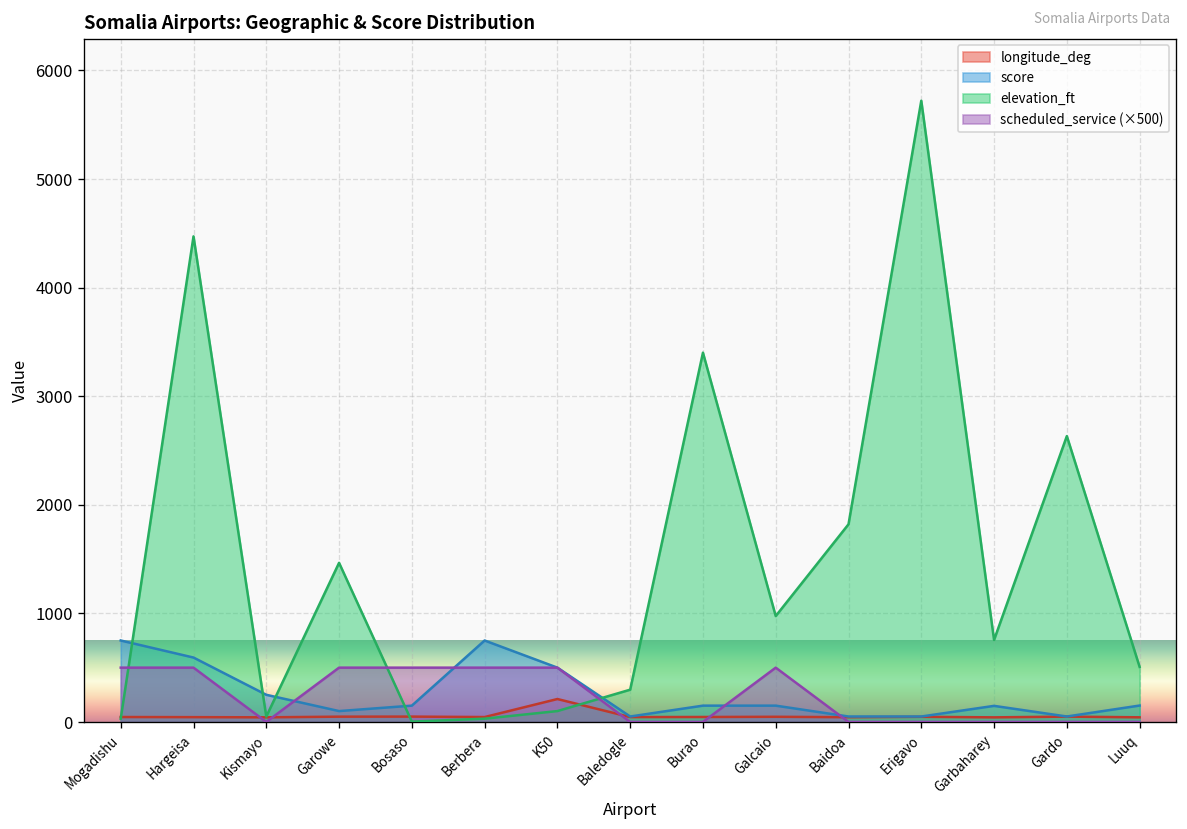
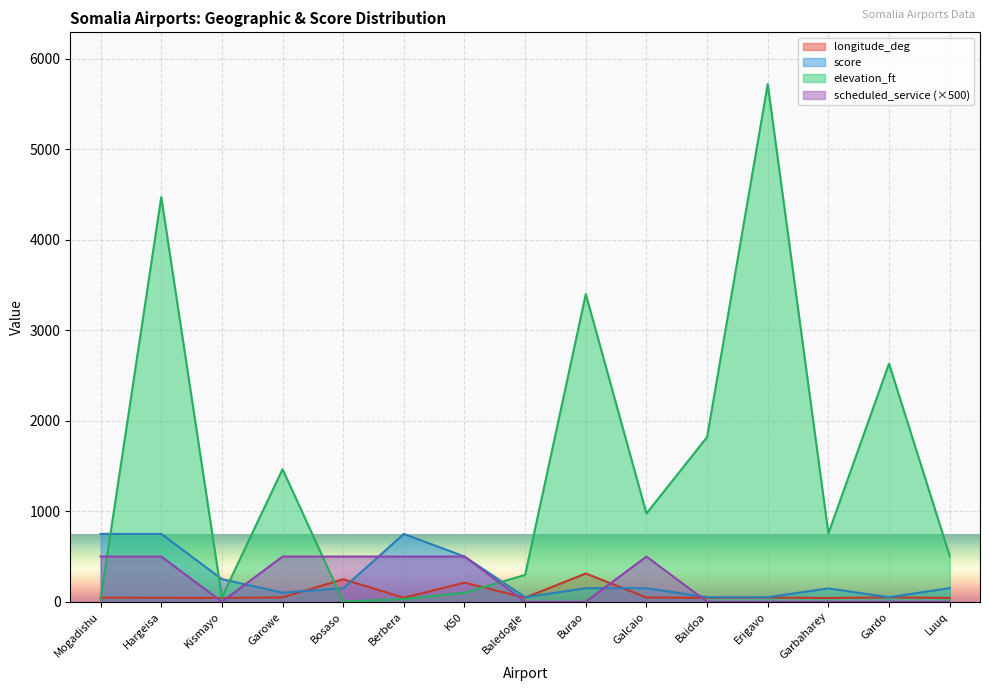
score, Hargeisa: 600 -> 800
longitude_deg, Bosaso: 0 -> 200
longitude_deg, Burao: 0 -> 300
